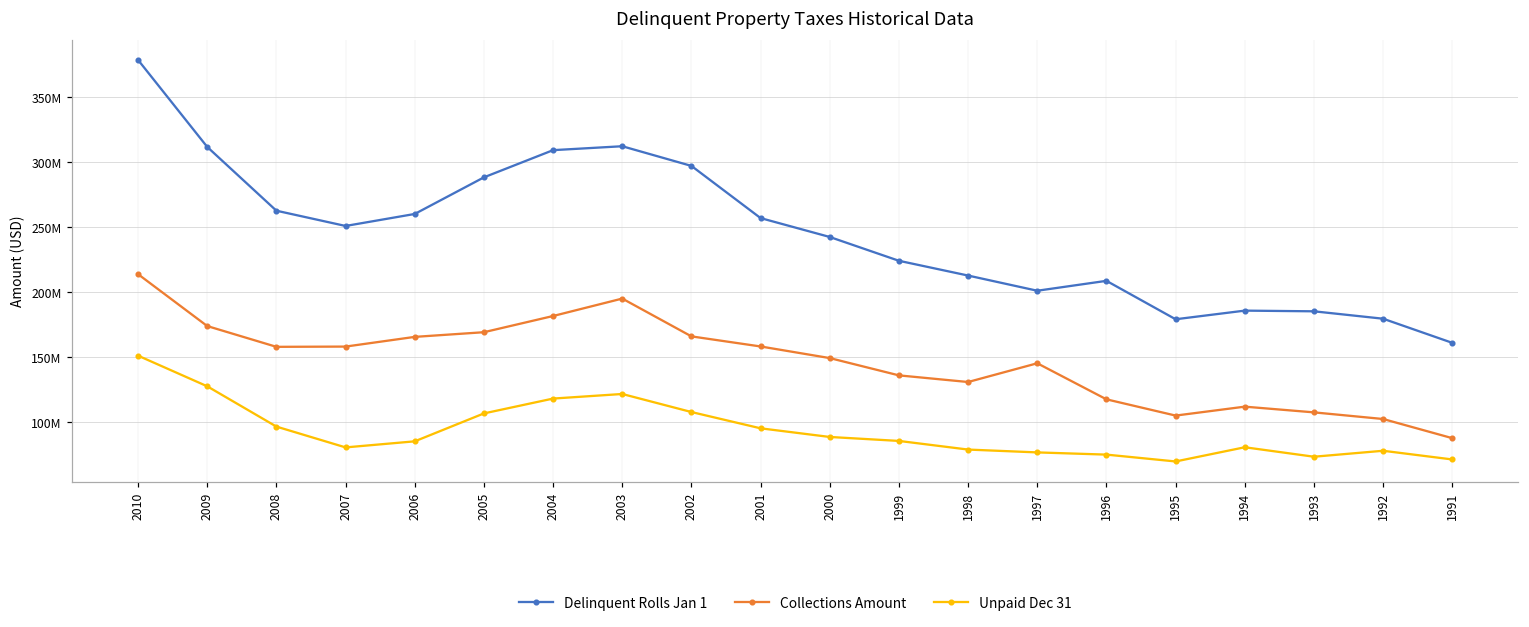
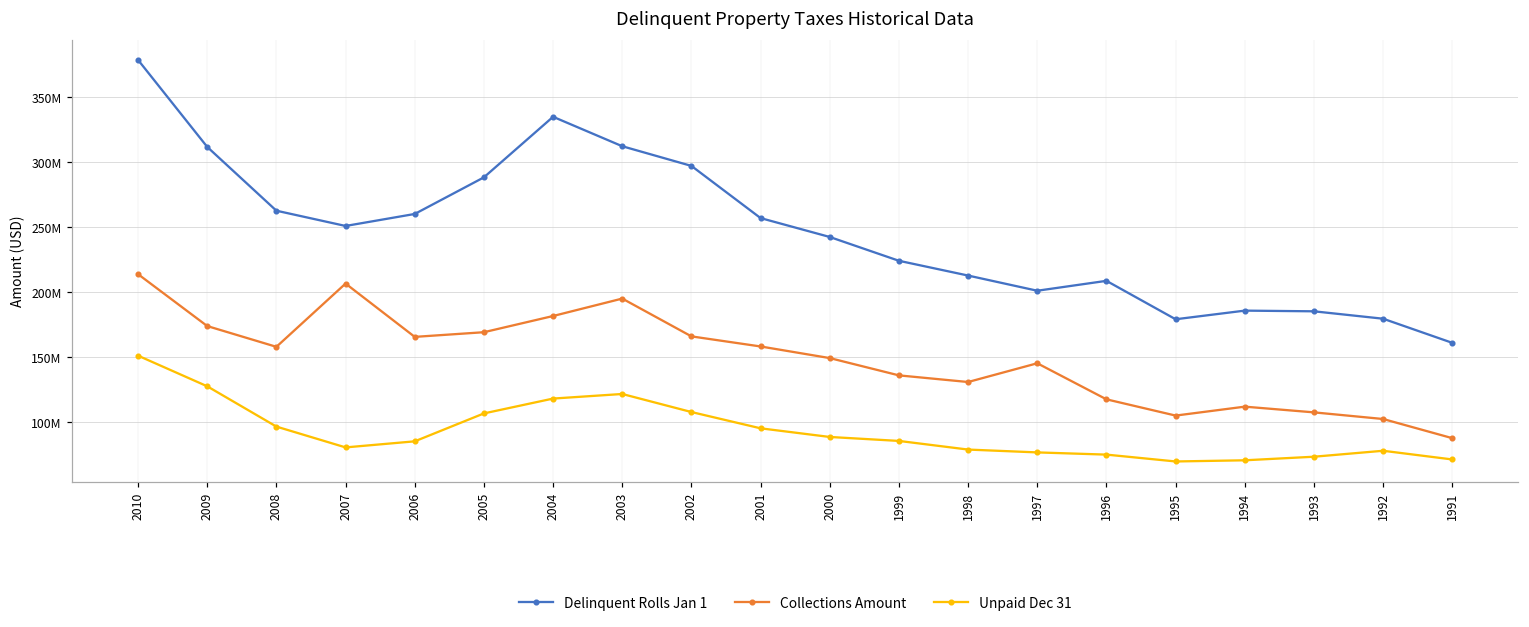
Collections Amount, 2007: 158000000 -> 207000000
Delinquent Rolls Jan 1, 2004: 309000000 -> 335000000
Unpaid Dec 31, 1994: 81000000 -> 71000000
